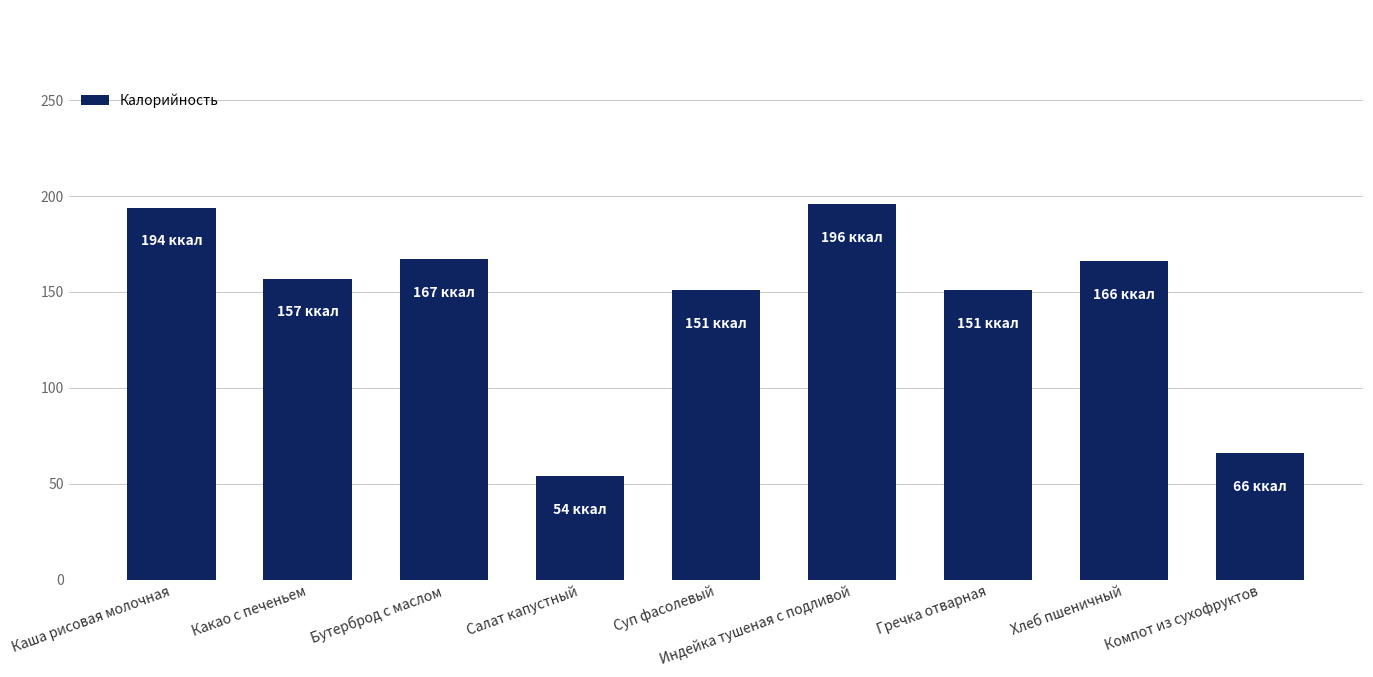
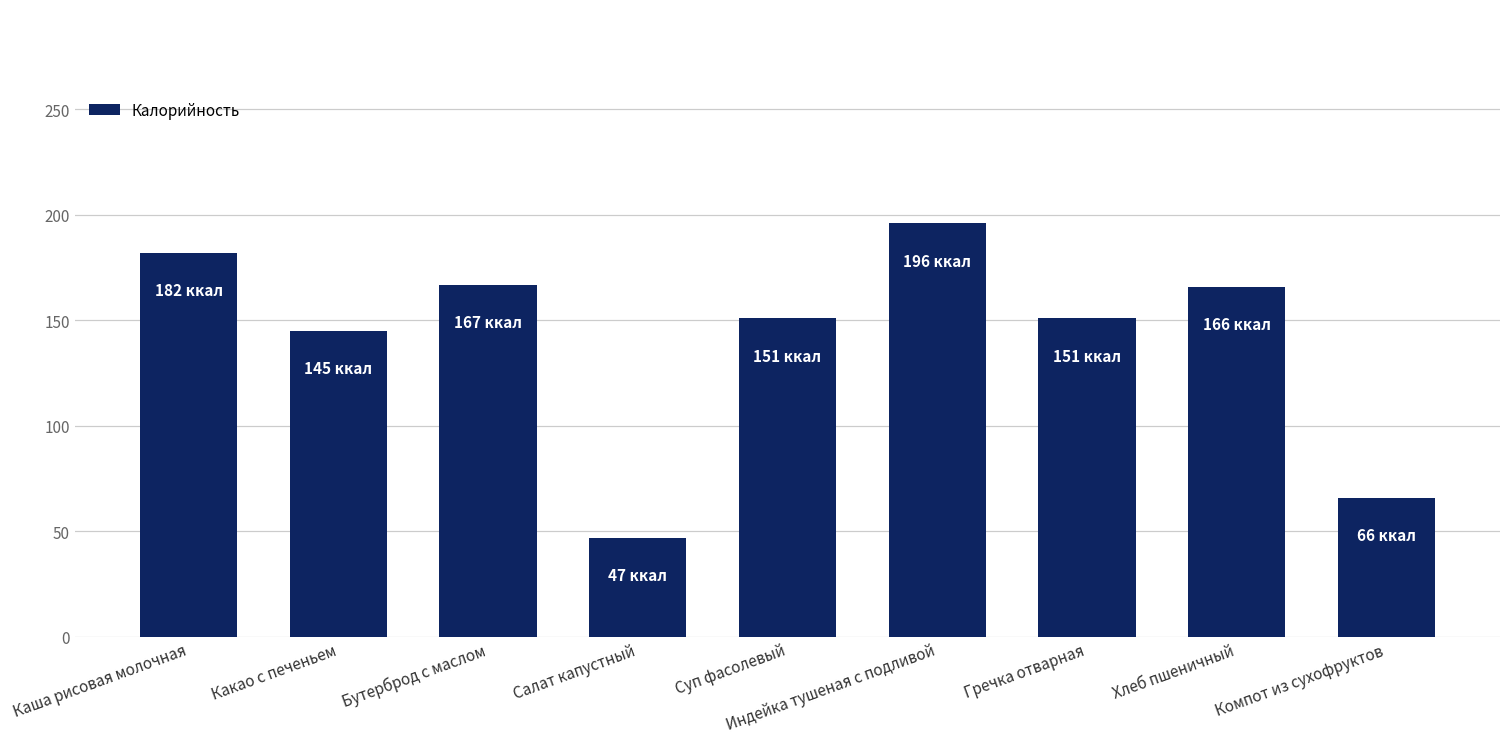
Каша рисовая молочная: 194 -> 182
Какао с печеньем: 157 -> 145
Салат капустный: 54 -> 47
